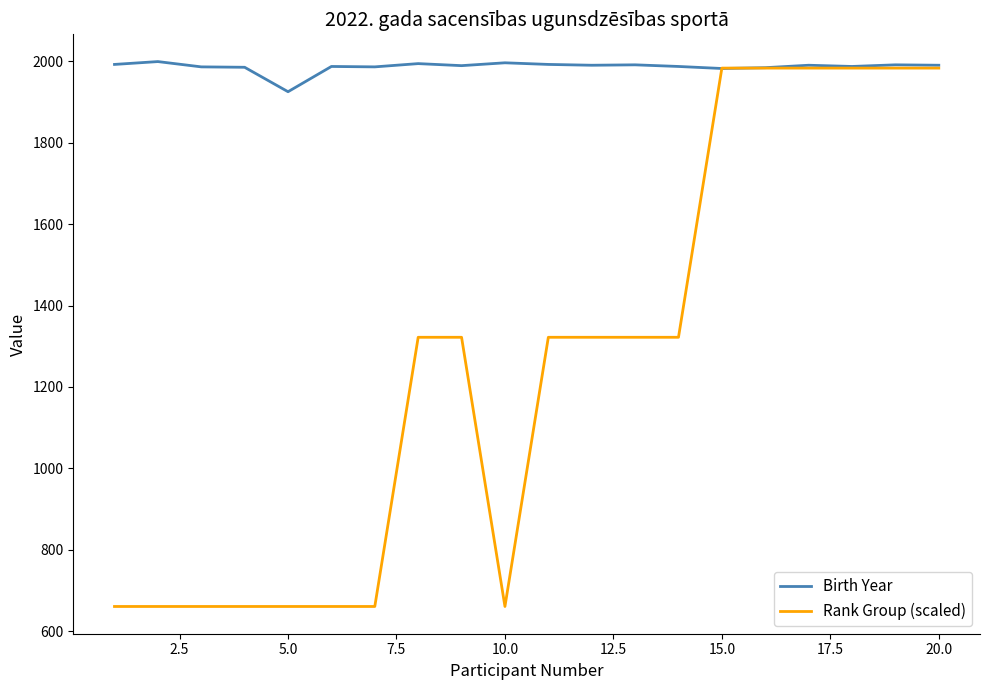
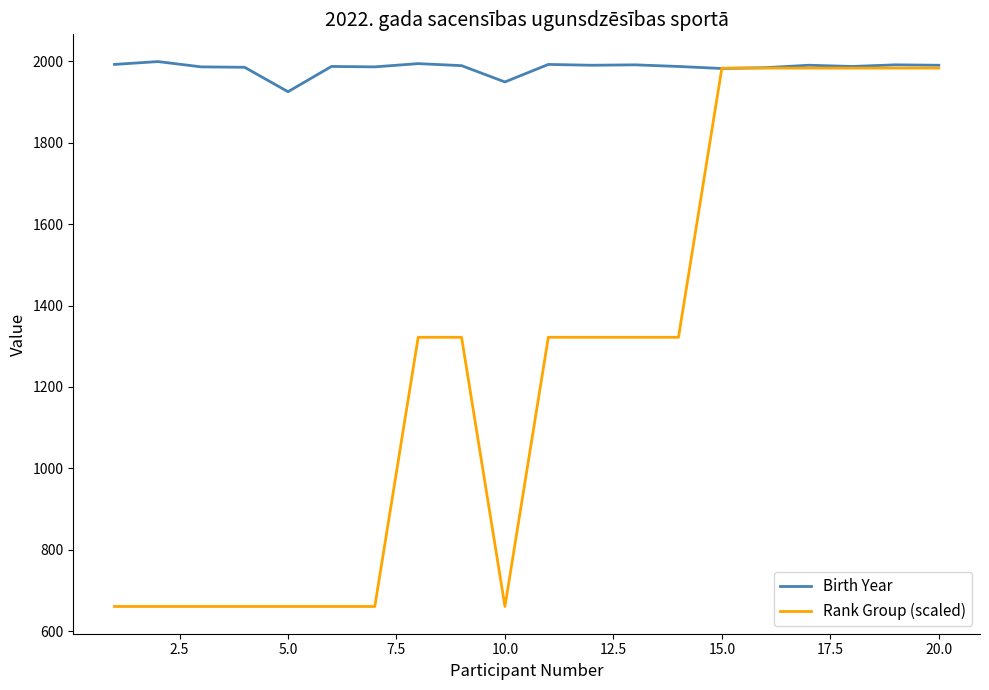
Birth Year, 10.0: 2000 -> 1950
